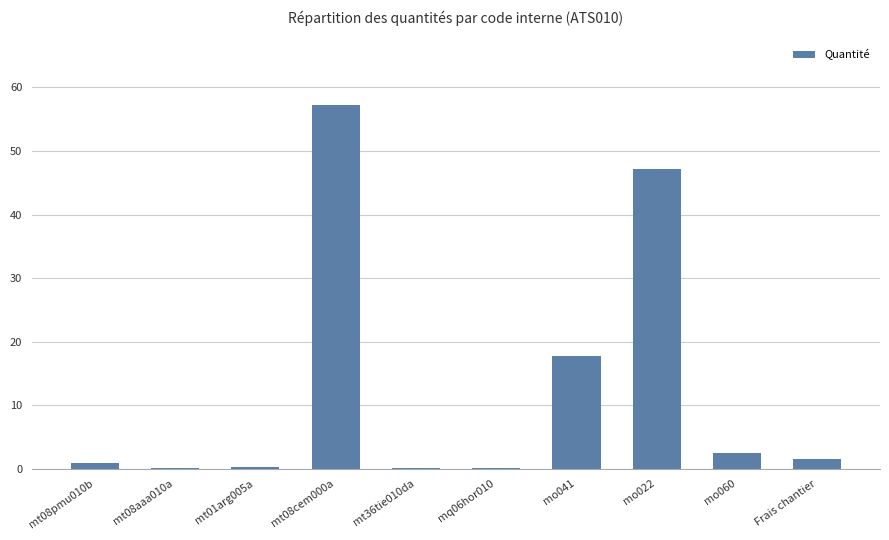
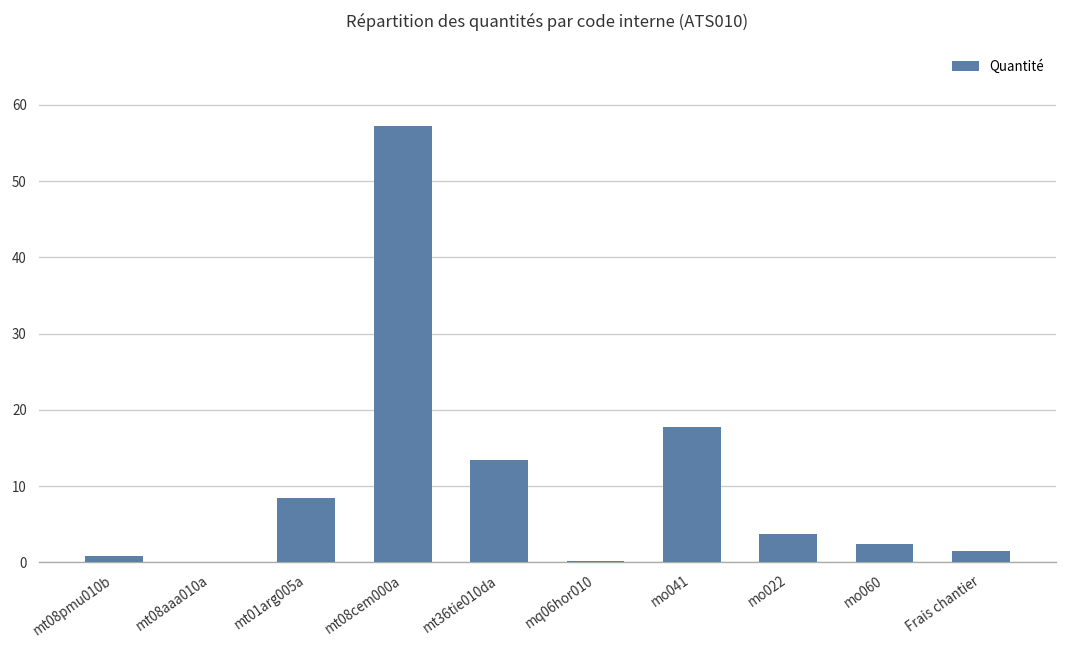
mt01arg005a: 0 -> 8
mt36tie010da: 0 -> 13
mo022: 47 -> 4
